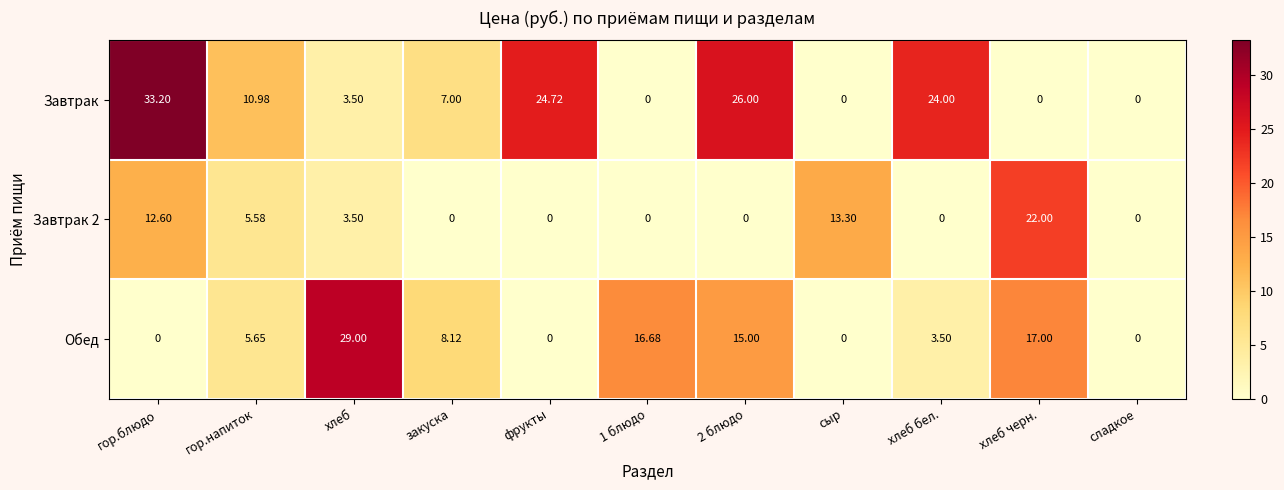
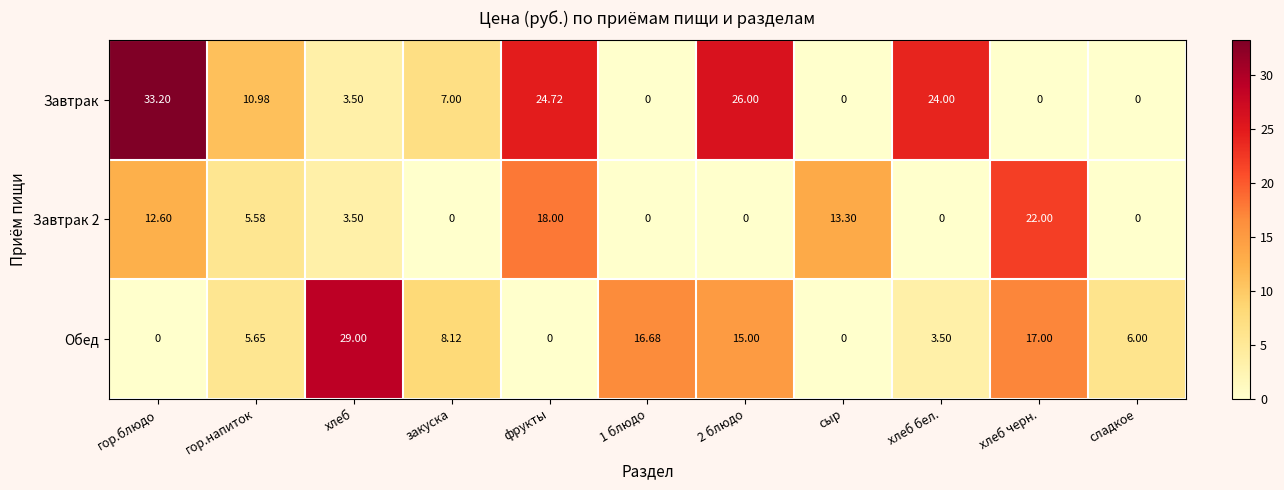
Завтрак 2, фрукты: 0 -> 18.00
Обед, сладкое: 0 -> 6.00
